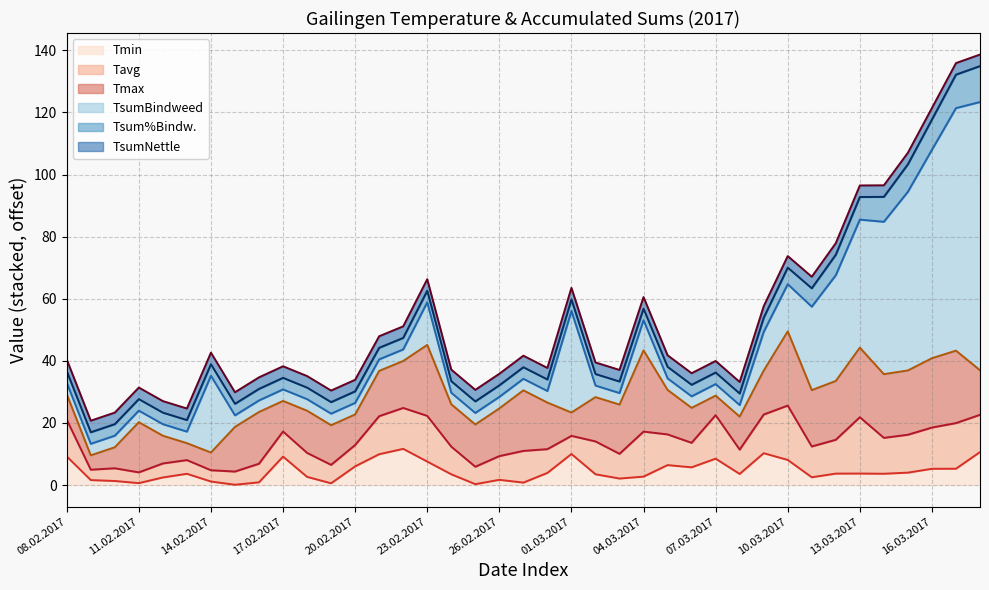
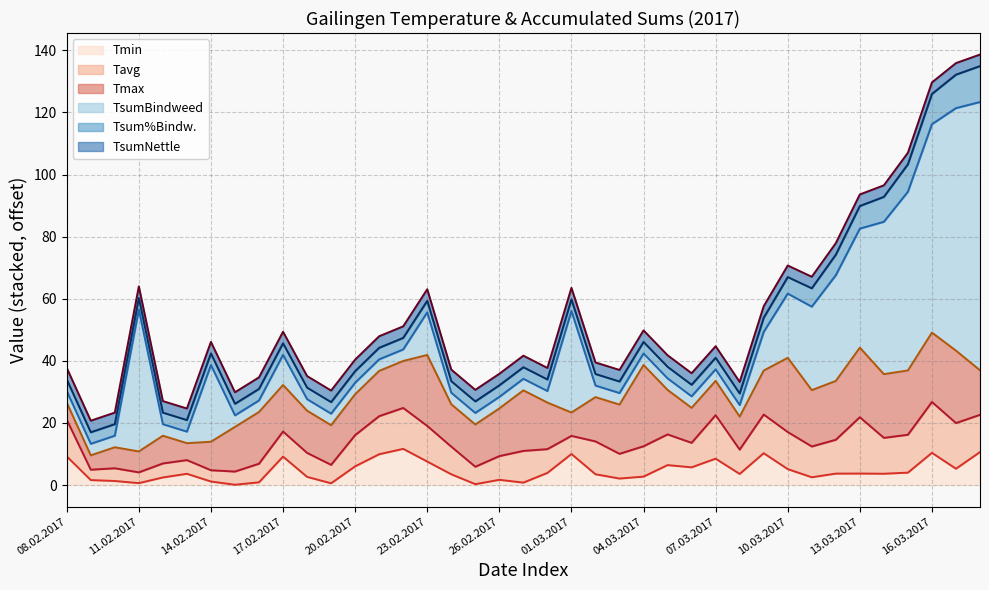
Tmax, 08.02.2017: 8 -> 6
Tmax, 11.02.2017: 16 -> 7
TsumBindweed, 11.02.2017: 4 -> 46
Tmax, 14.02.2017: 6 -> 9
Tmax, 17.02.2017: 10 -> 15
TsumBindweed, 17.02.2017: 4 -> 10
Tavg, 20.02.2017: 7 -> 10
Tmax, 20.02.2017: 10 -> 13
Tavg, 23.02.2017: 15 -> 11
Tavg, 04.03.2017: 15 -> 10
TsumBindweed, 04.03.2017: 10 -> 4
Tmax, 07.03.2017: 6 -> 11
Tmin, 10.03.2017: 8 -> 5
Tavg, 10.03.2017: 18 -> 12
TsumBindweed, 10.03.2017: 15 -> 21
TsumBindweed, 13.03.2017: 41 -> 38
Tmin, 16.03.2017: 5 -> 10
Tavg, 16.03.2017: 13 -> 16
